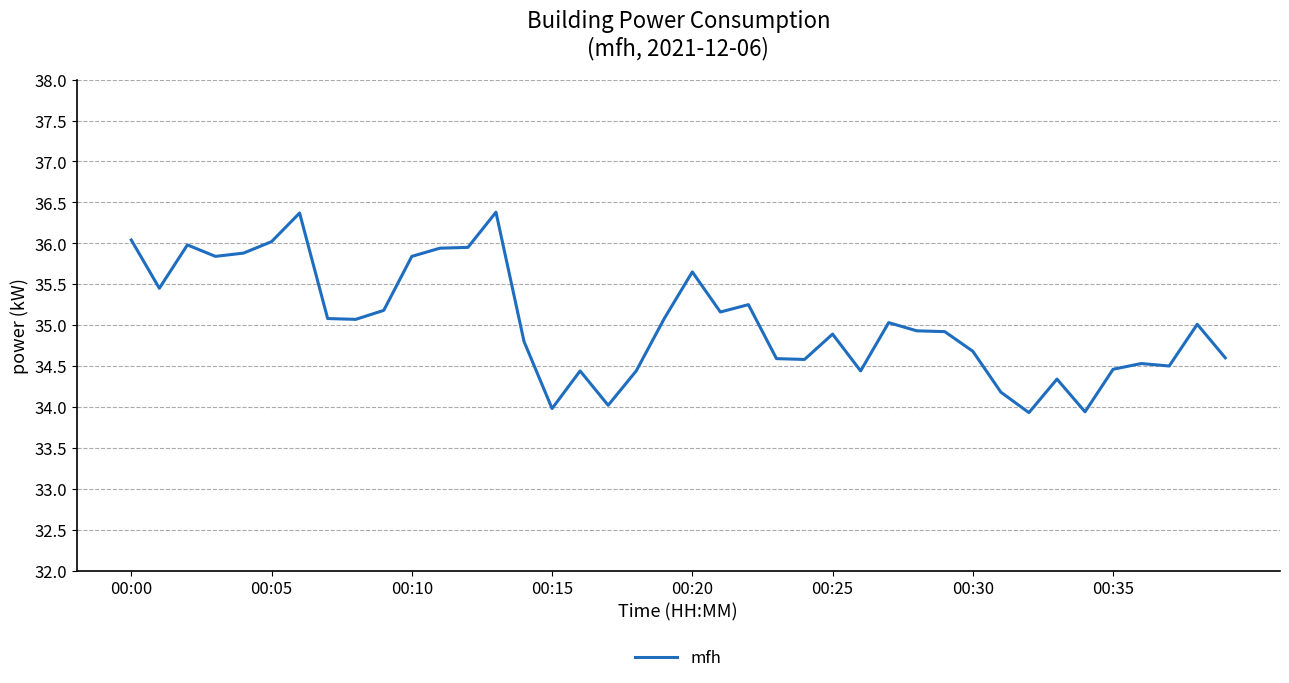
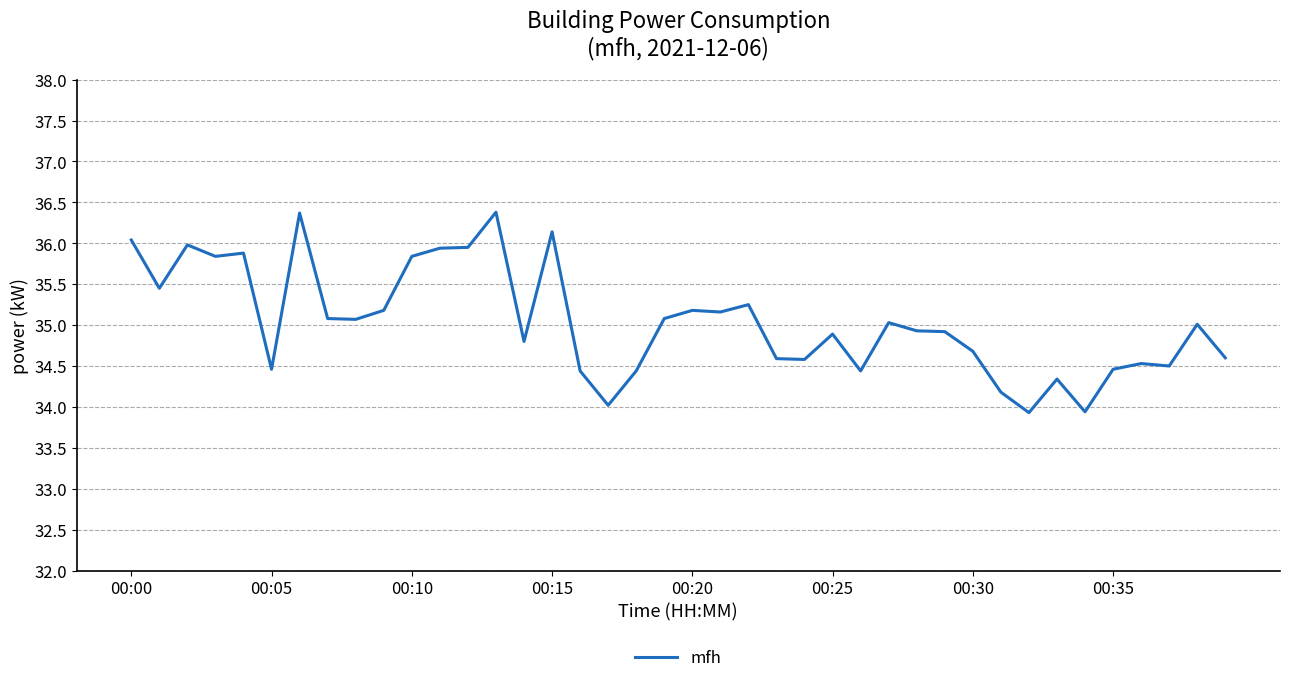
00:05: 36.0 -> 34.5
00:15: 34.0 -> 36.1
00:20: 35.7 -> 35.2
